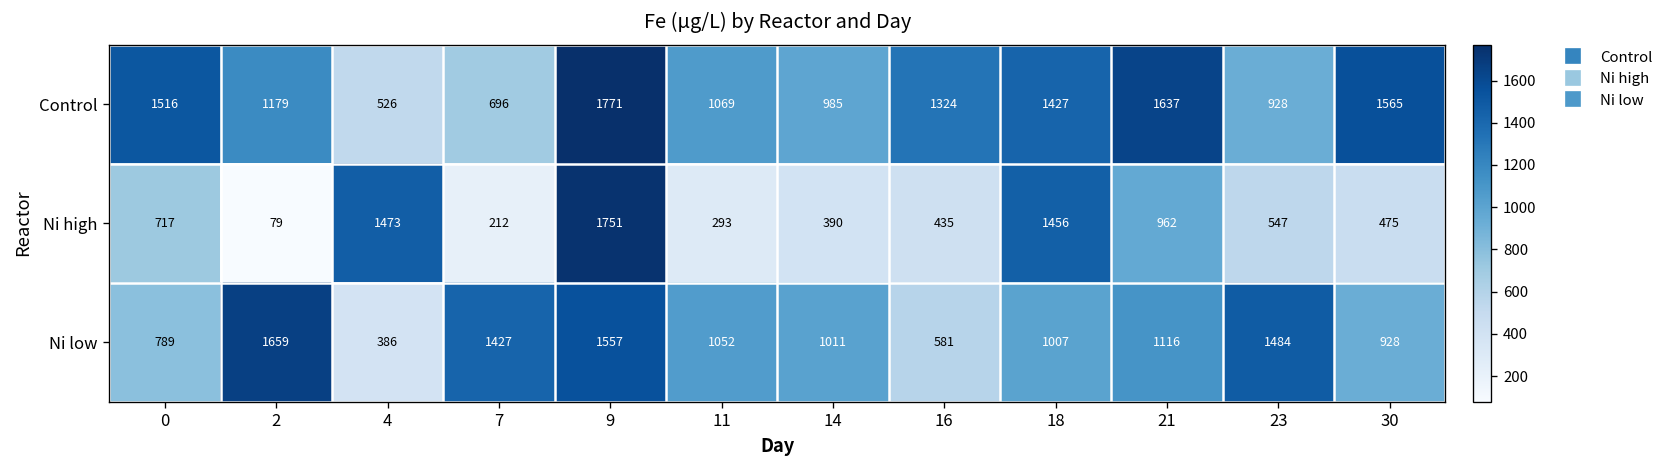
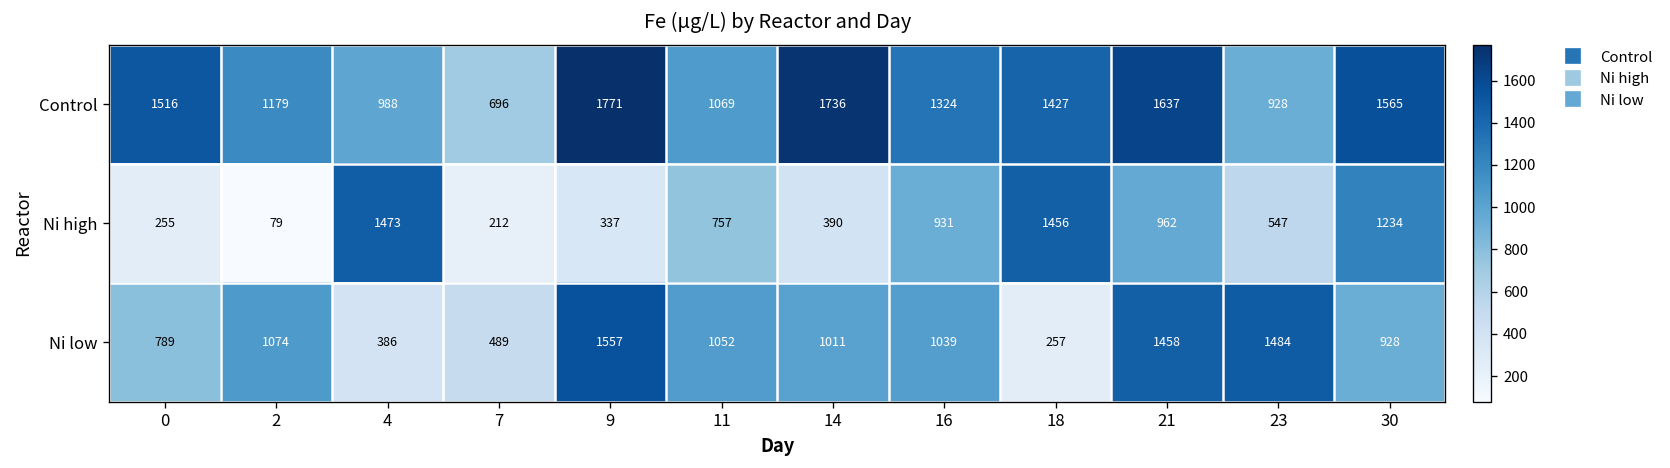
Control, 4: 526 -> 988
Control, 14: 985 -> 1736
Ni high, 0: 717 -> 255
Ni high, 9: 1751 -> 337
Ni high, 11: 293 -> 757
Ni high, 16: 435 -> 931
Ni high, 30: 475 -> 1234
Ni low, 2: 1659 -> 1074
Ni low, 7: 1427 -> 489
Ni low, 16: 581 -> 1039
Ni low, 18: 1007 -> 257
Ni low, 21: 1116 -> 1458
